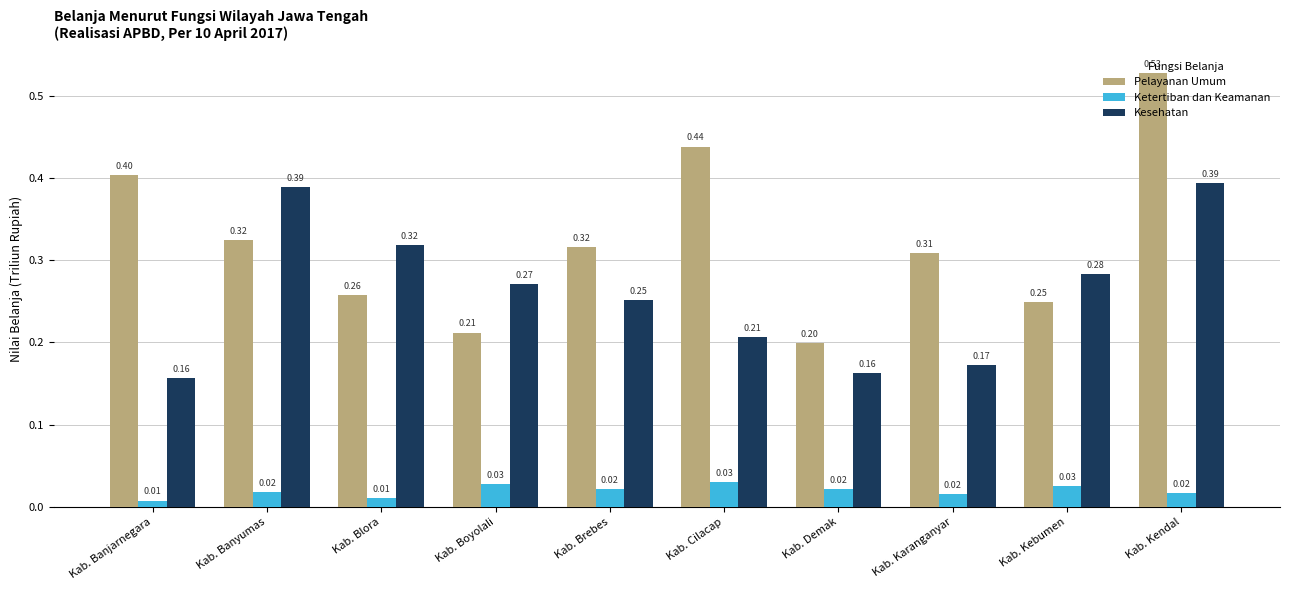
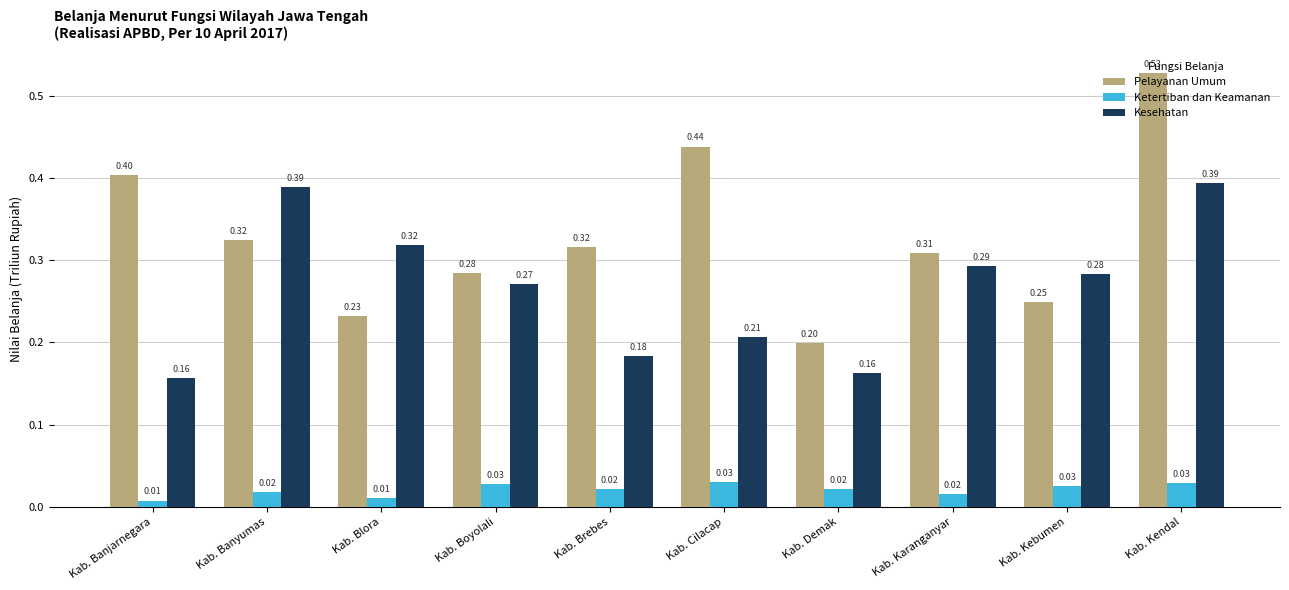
Pelayanan Umum, Kab. Blora: 0.26 -> 0.23
Pelayanan Umum, Kab. Boyolali: 0.21 -> 0.28
Kesehatan, Kab. Brebes: 0.25 -> 0.18
Kesehatan, Kab. Karanganyar: 0.17 -> 0.29
Ketertiban dan Keamanan, Kab. Kendal: 0.02 -> 0.03
